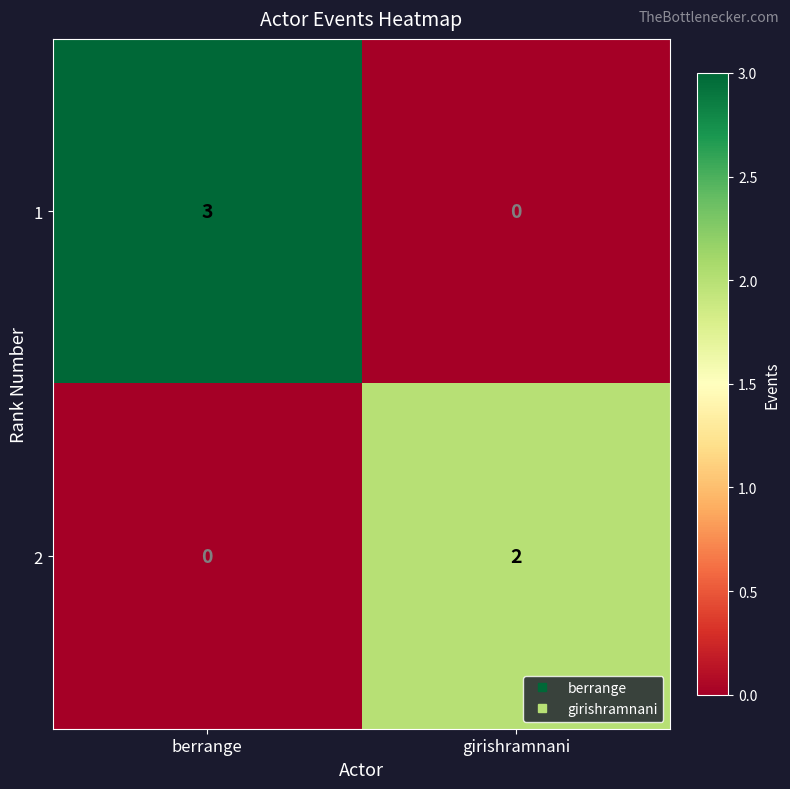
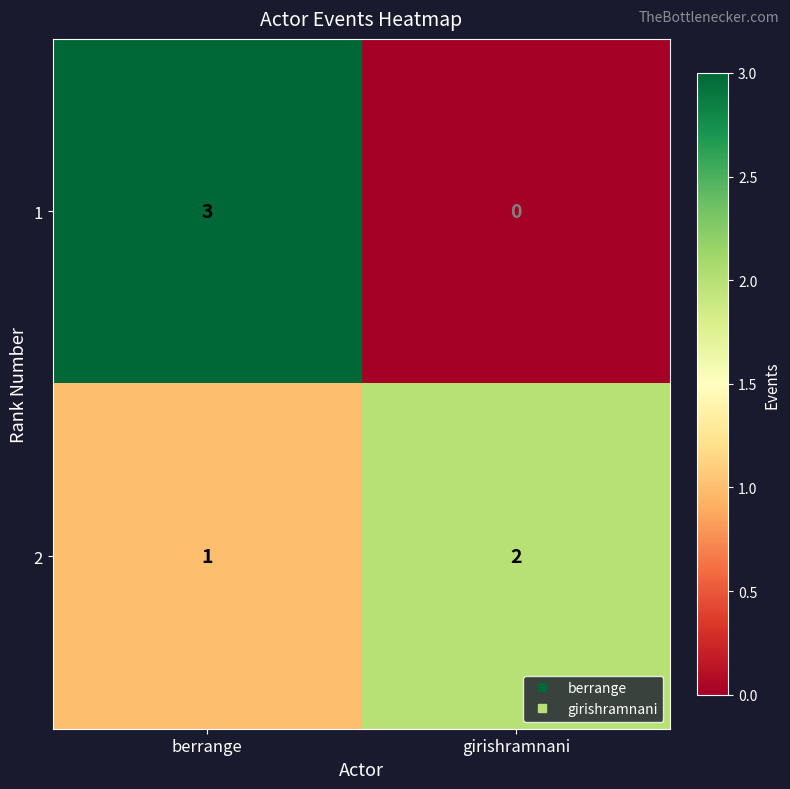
2, berrange: 0 -> 1
